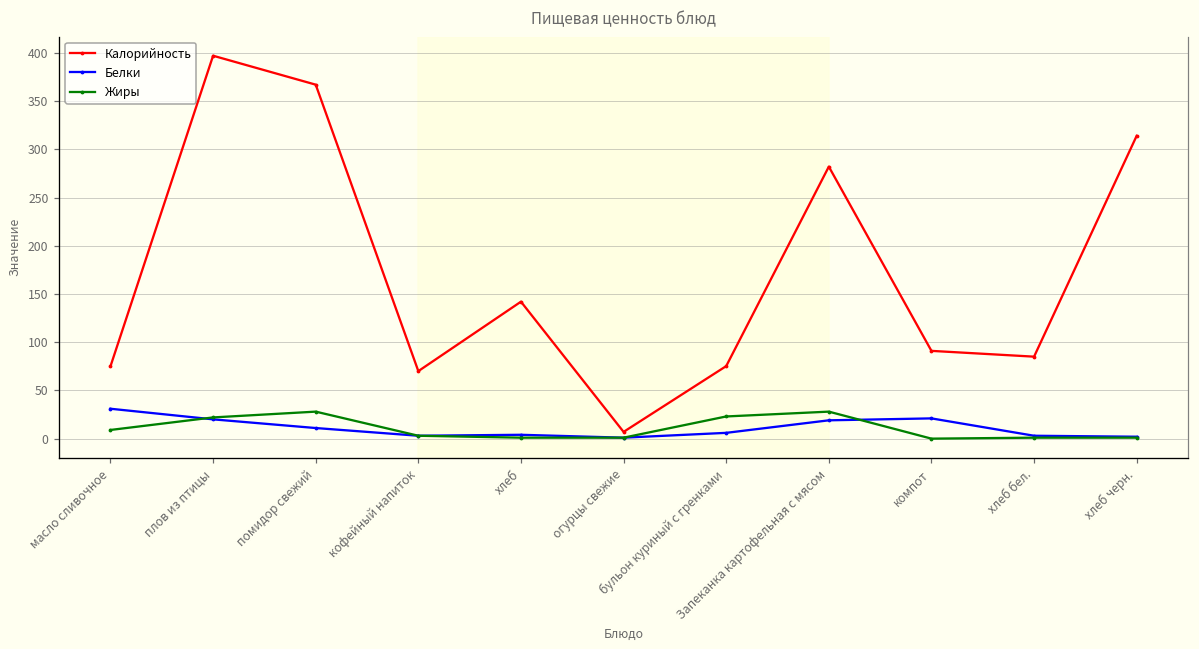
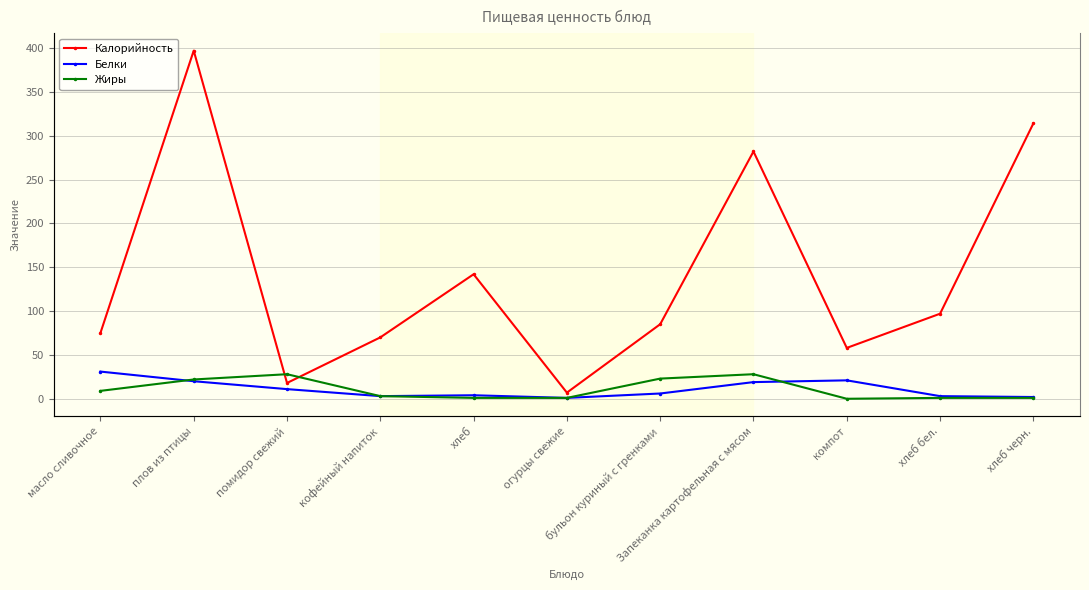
Калорийность, помидор свежий: 370 -> 20
Калорийность, бульон куриный с гренками: 80 -> 90
Калорийность, компот: 90 -> 60
Калорийность, хлеб бел.: 90 -> 100
